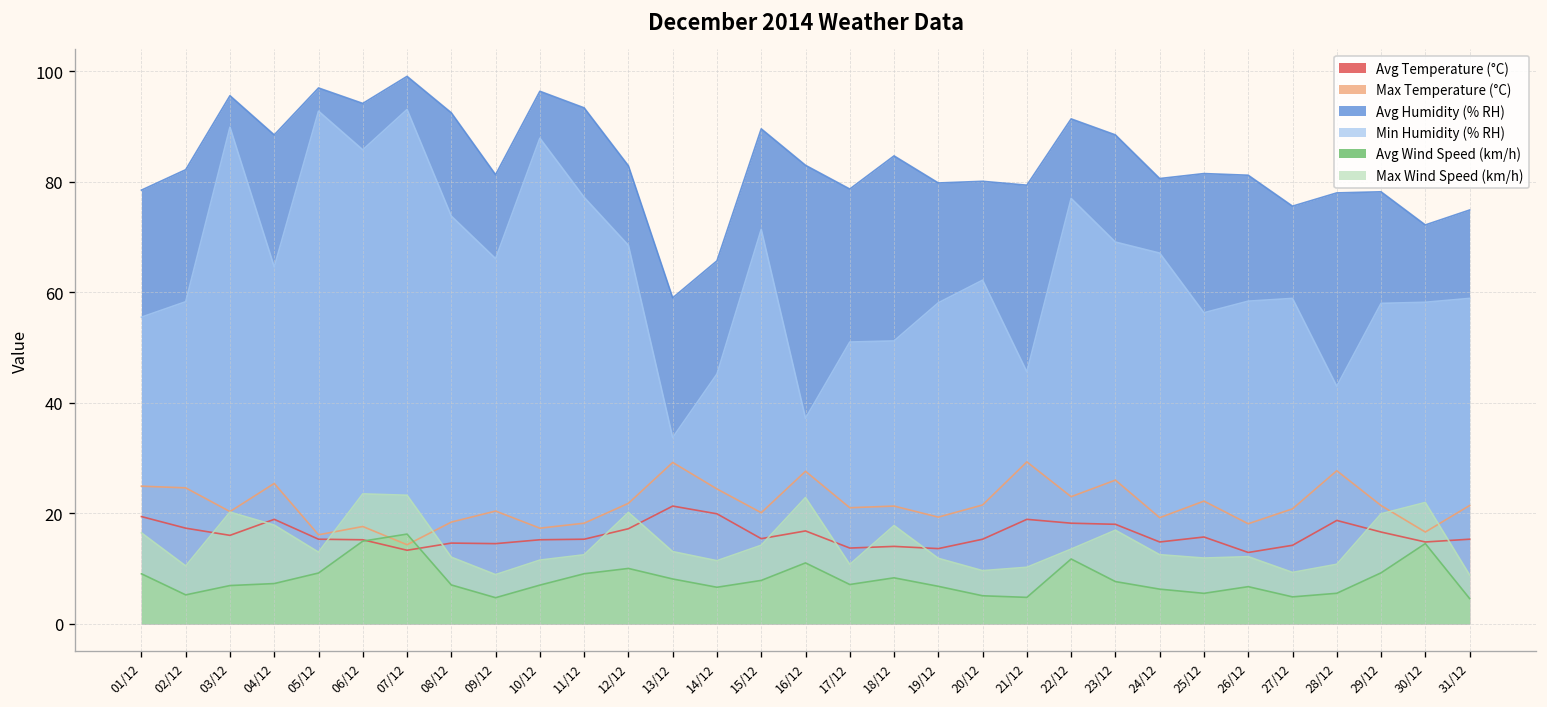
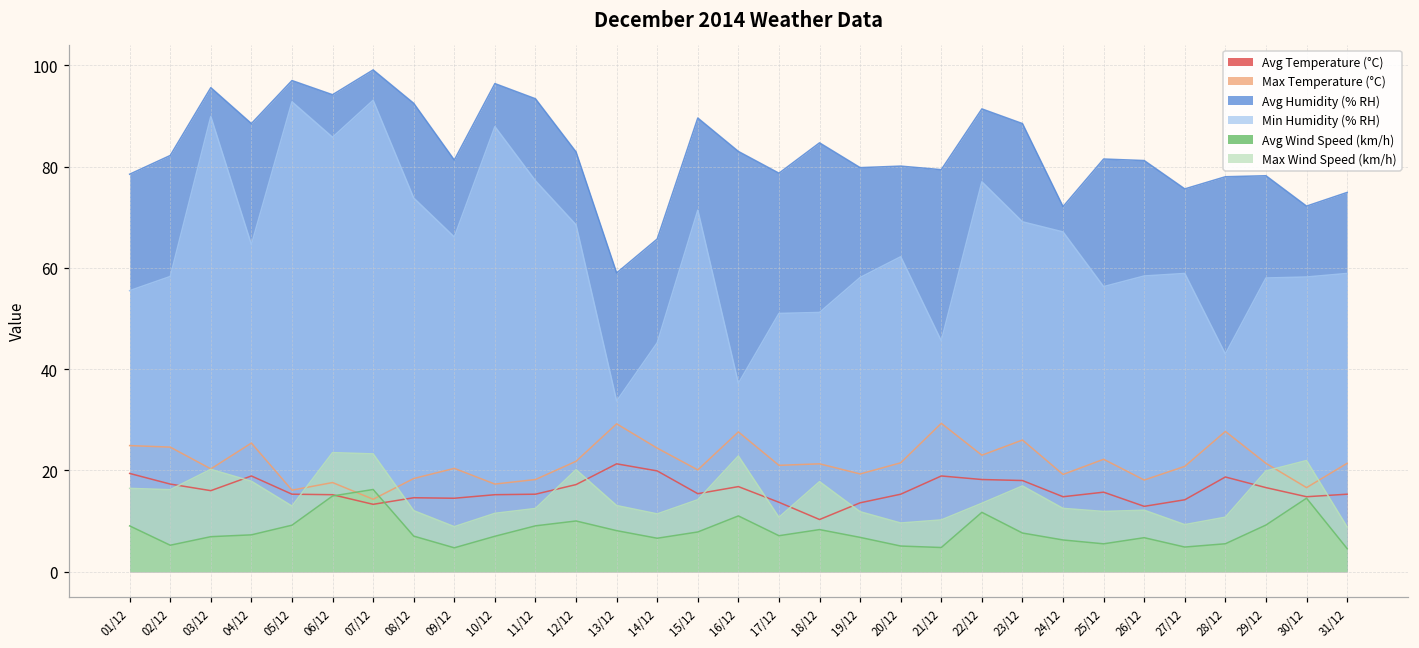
Max Wind Speed (km/h), 02/12: 10 -> 16
Avg Temperature (°C), 18/12: 14 -> 10
Avg Humidity (% RH), 24/12: 81 -> 72
